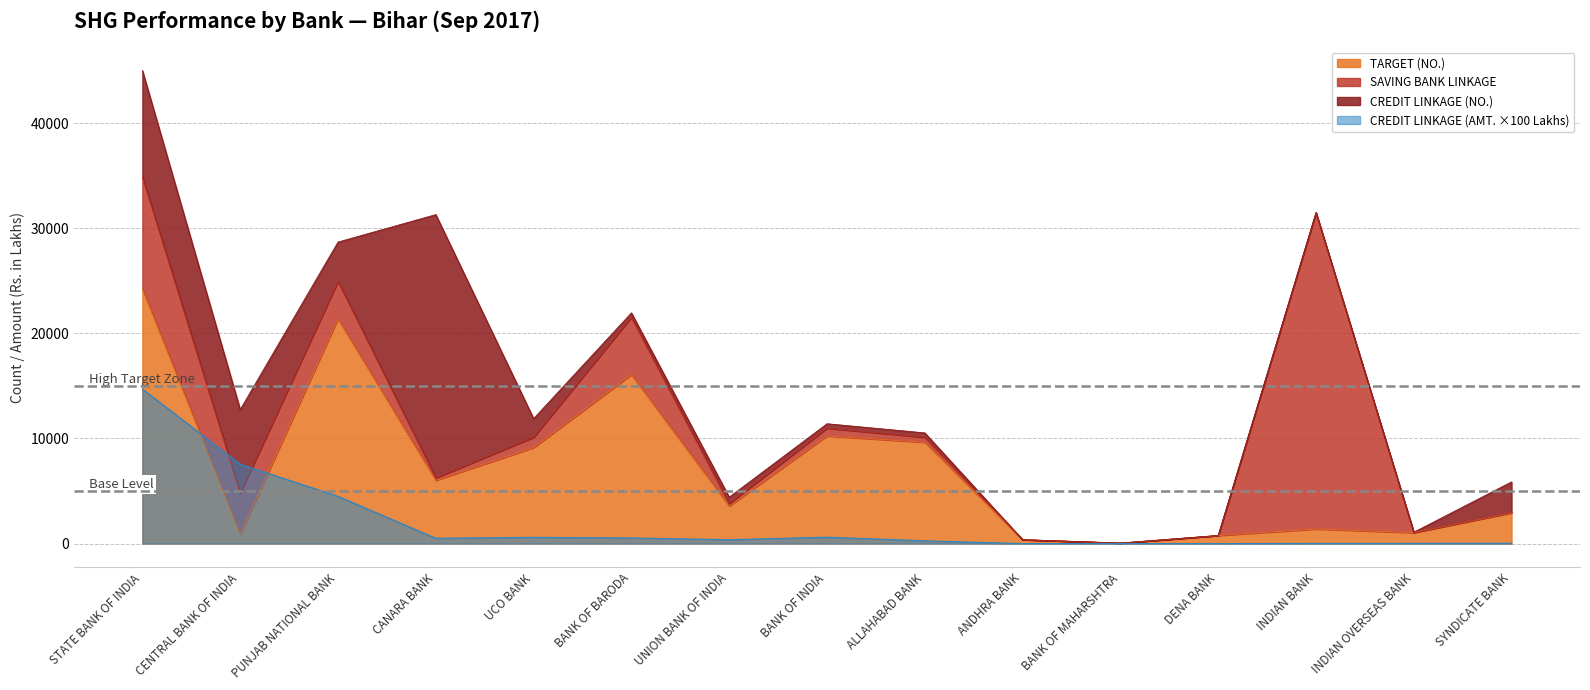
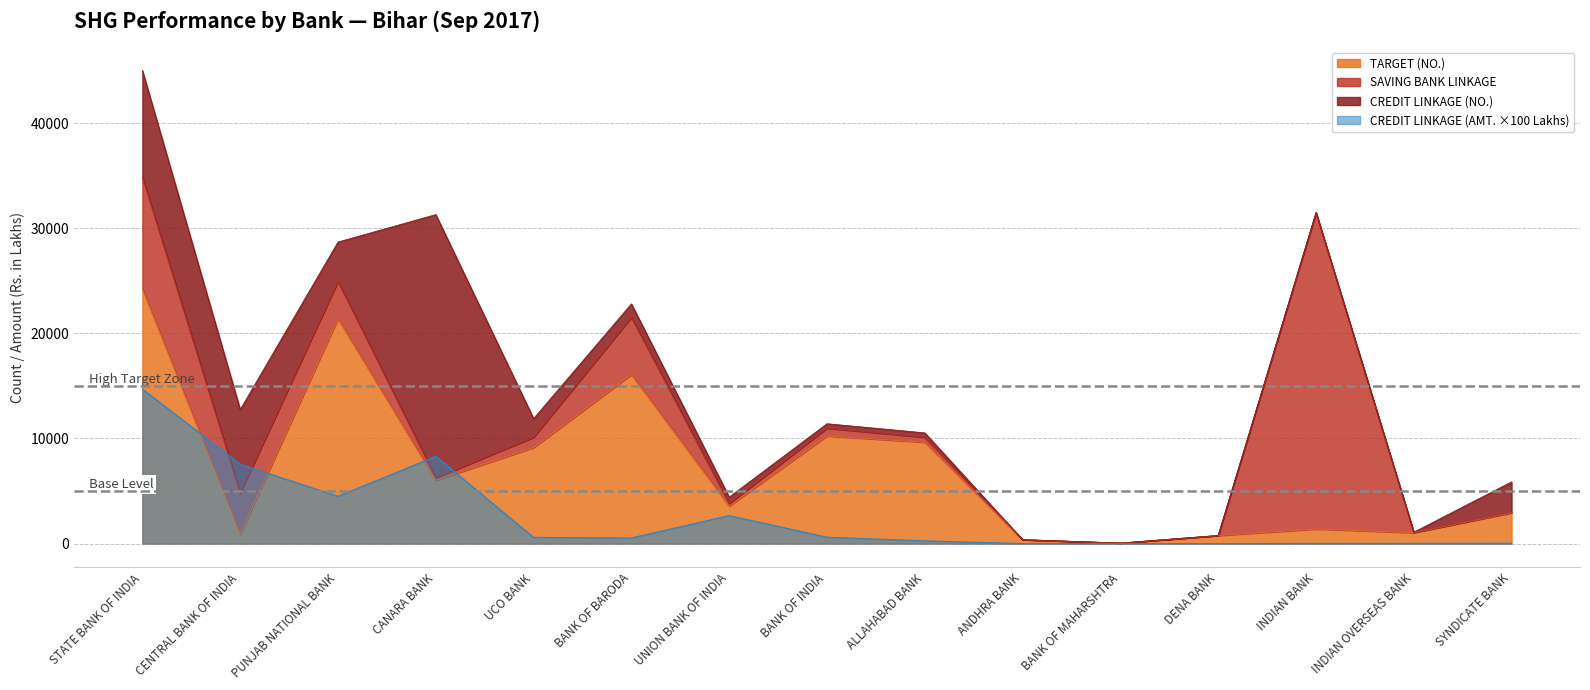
CREDIT LINKAGE (AMT. ×100 Lakhs), CANARA BANK: 500 -> 8300
CREDIT LINKAGE (NO.), BANK OF BARODA: 400 -> 1300
CREDIT LINKAGE (AMT. ×100 Lakhs), UNION BANK OF INDIA: 400 -> 2700
